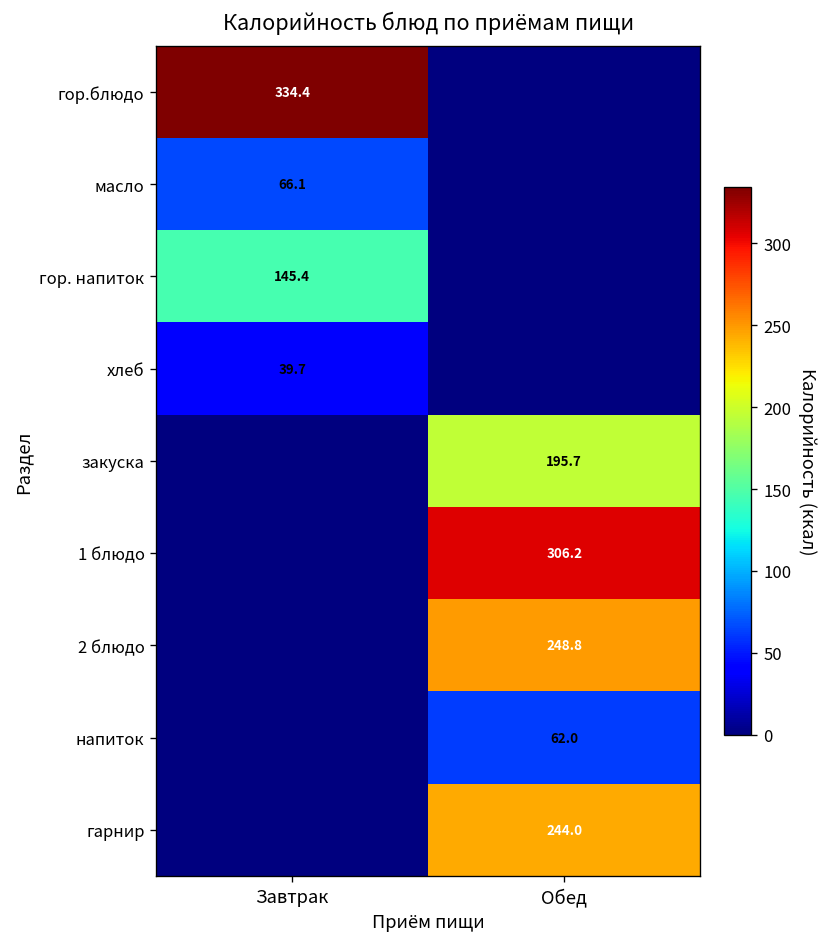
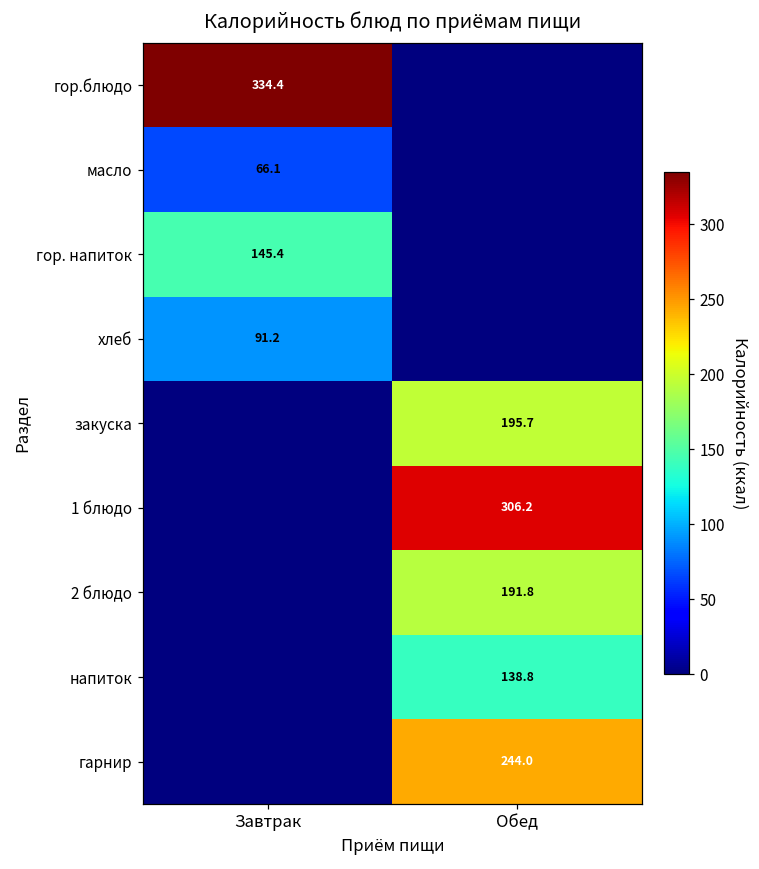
хлеб, Завтрак: 39.7 -> 91.2
2 блюдо, Обед: 248.8 -> 191.8
напиток, Обед: 62.0 -> 138.8
